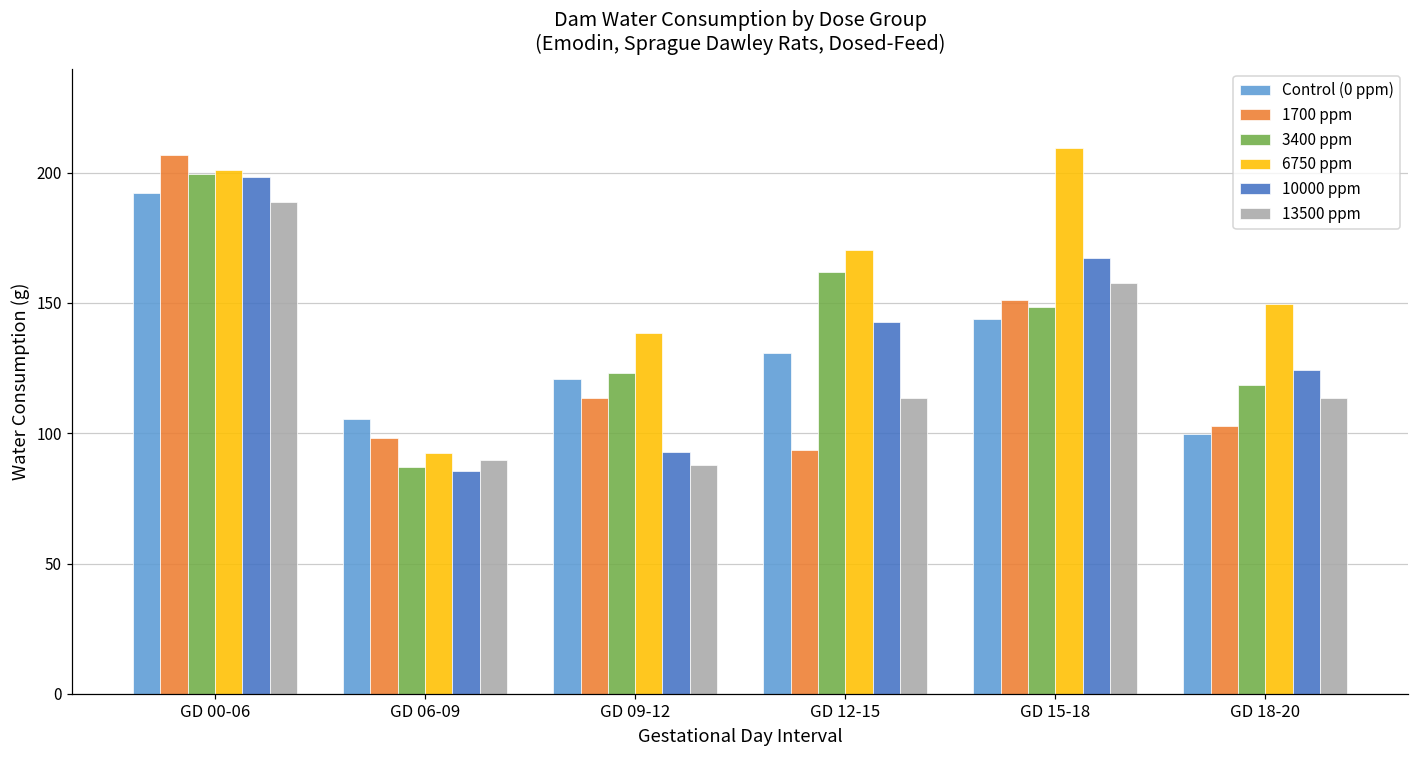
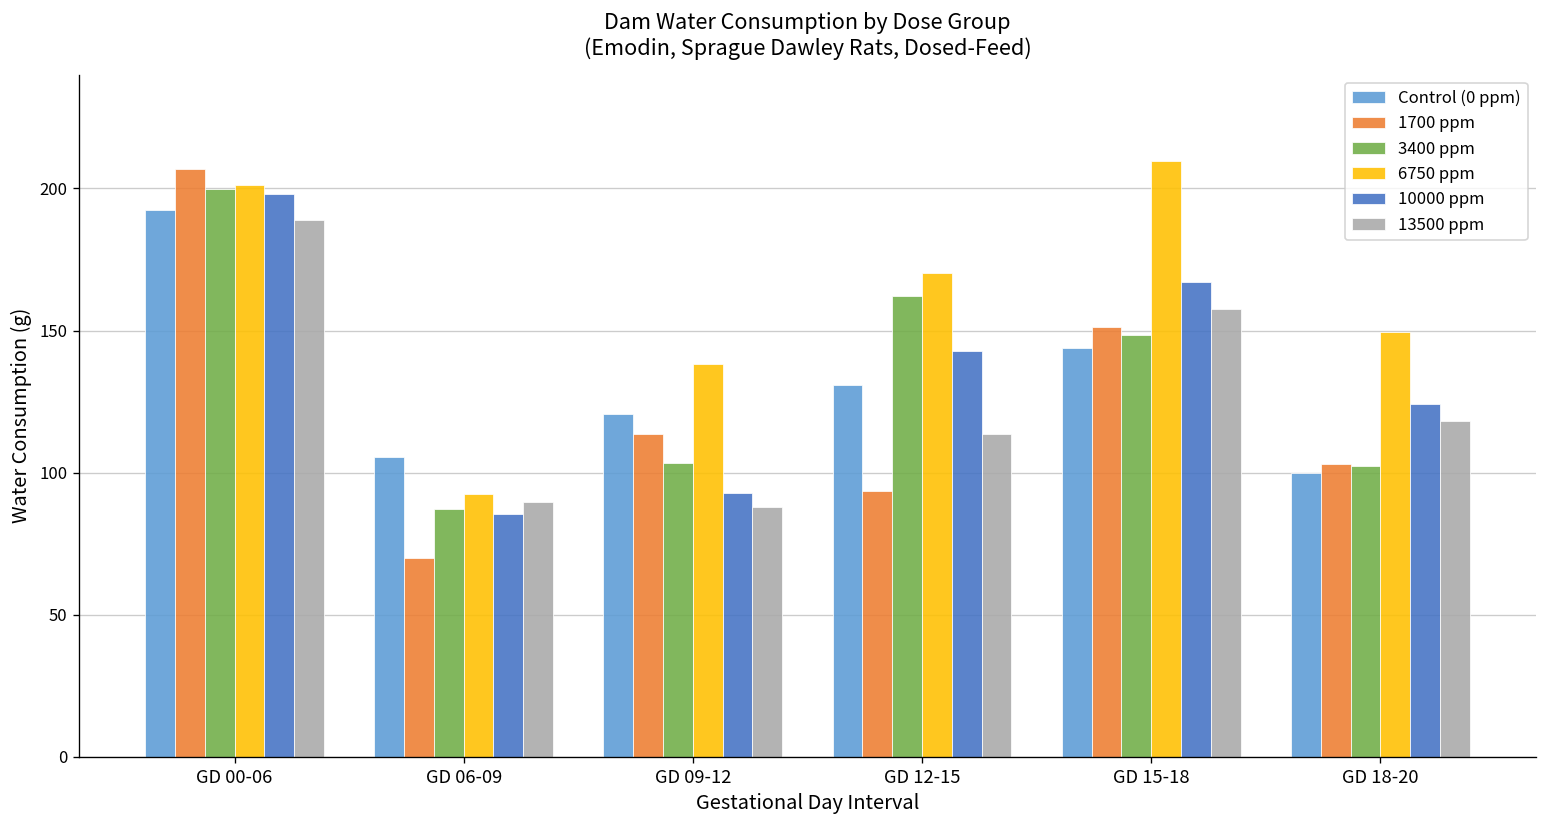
1700 ppm, GD 06-09: 98 -> 70
3400 ppm, GD 09-12: 123 -> 103
3400 ppm, GD 18-20: 118 -> 102
13500 ppm, GD 18-20: 113 -> 118
